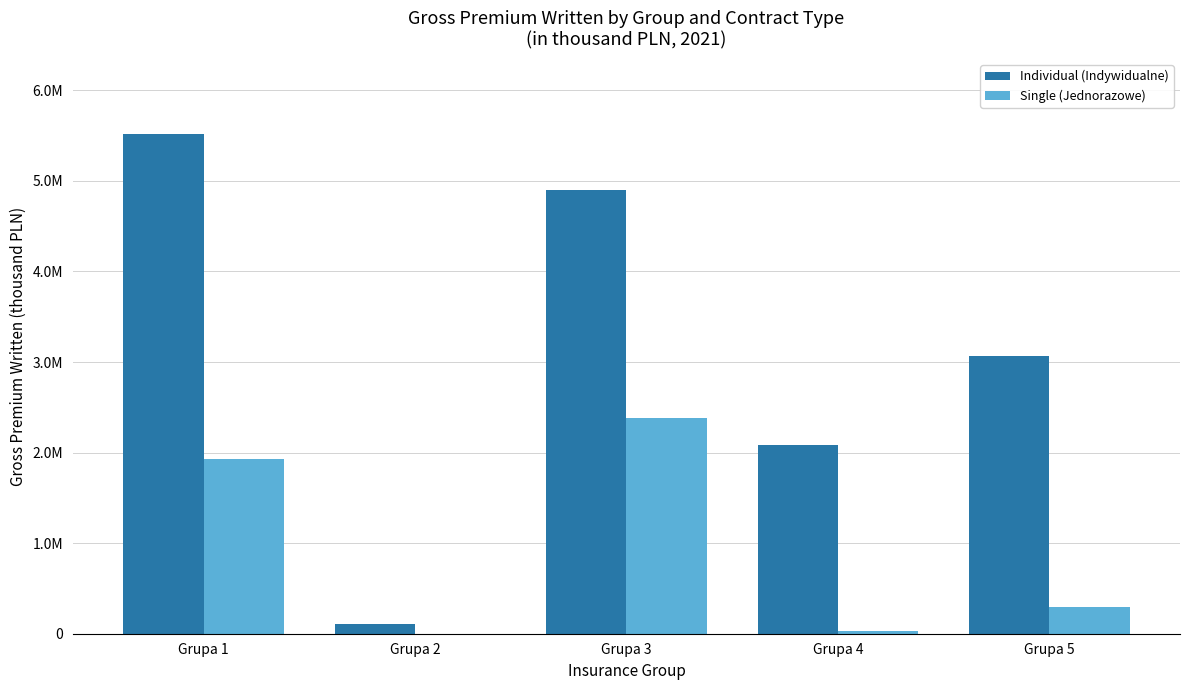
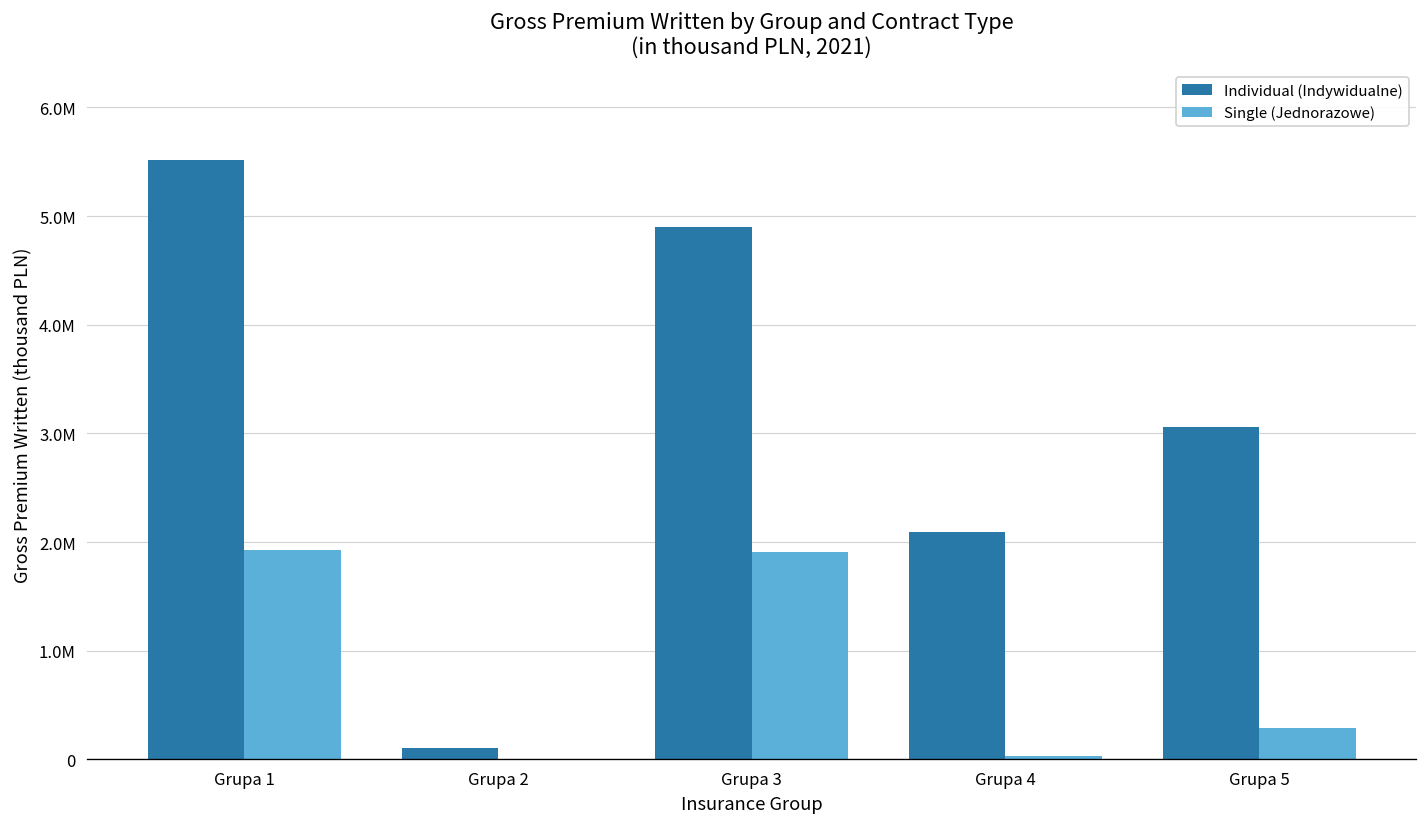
Single (Jednorazowe), Grupa 3: 2400000 -> 1900000
